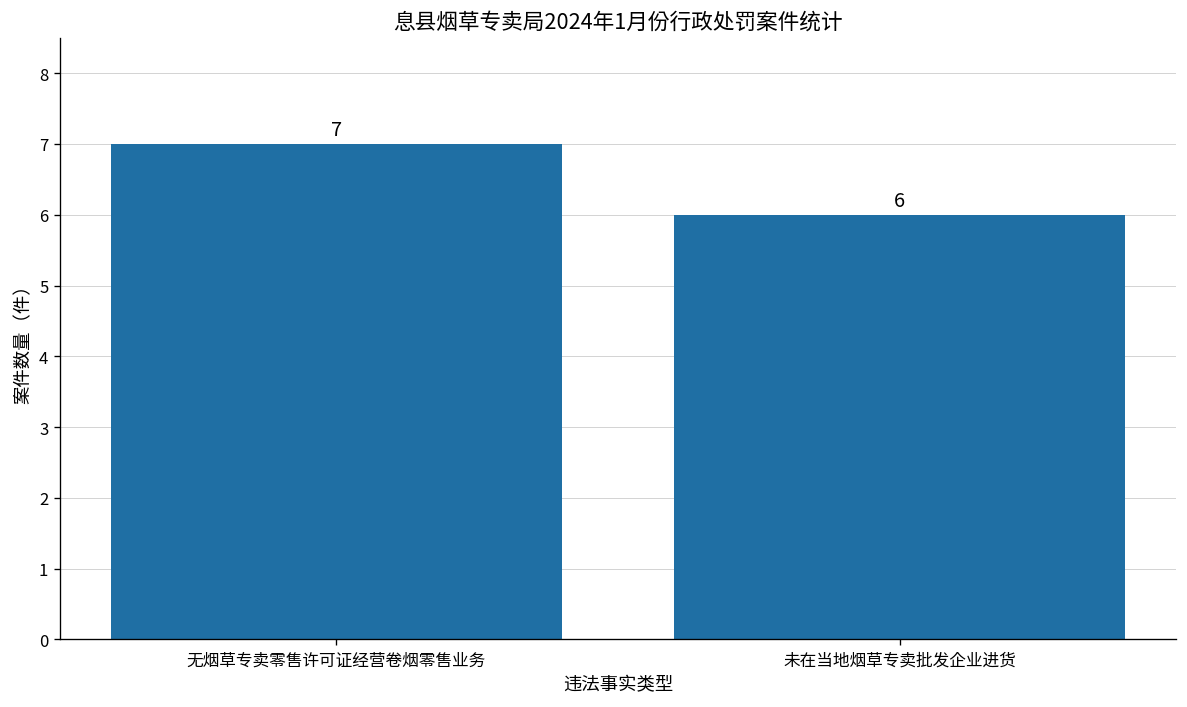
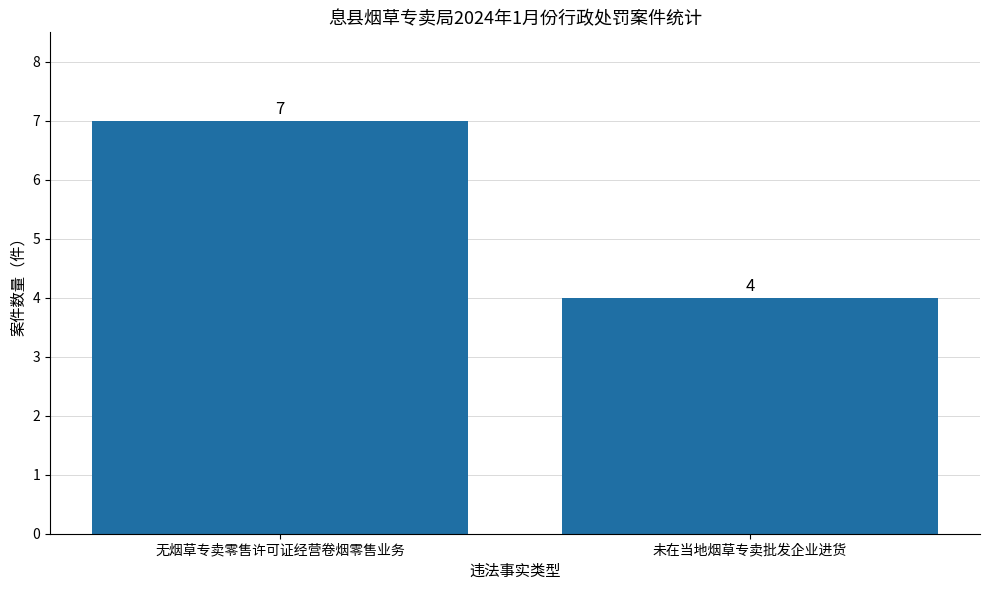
未在当地烟草专卖批发企业进货: 6 -> 4
